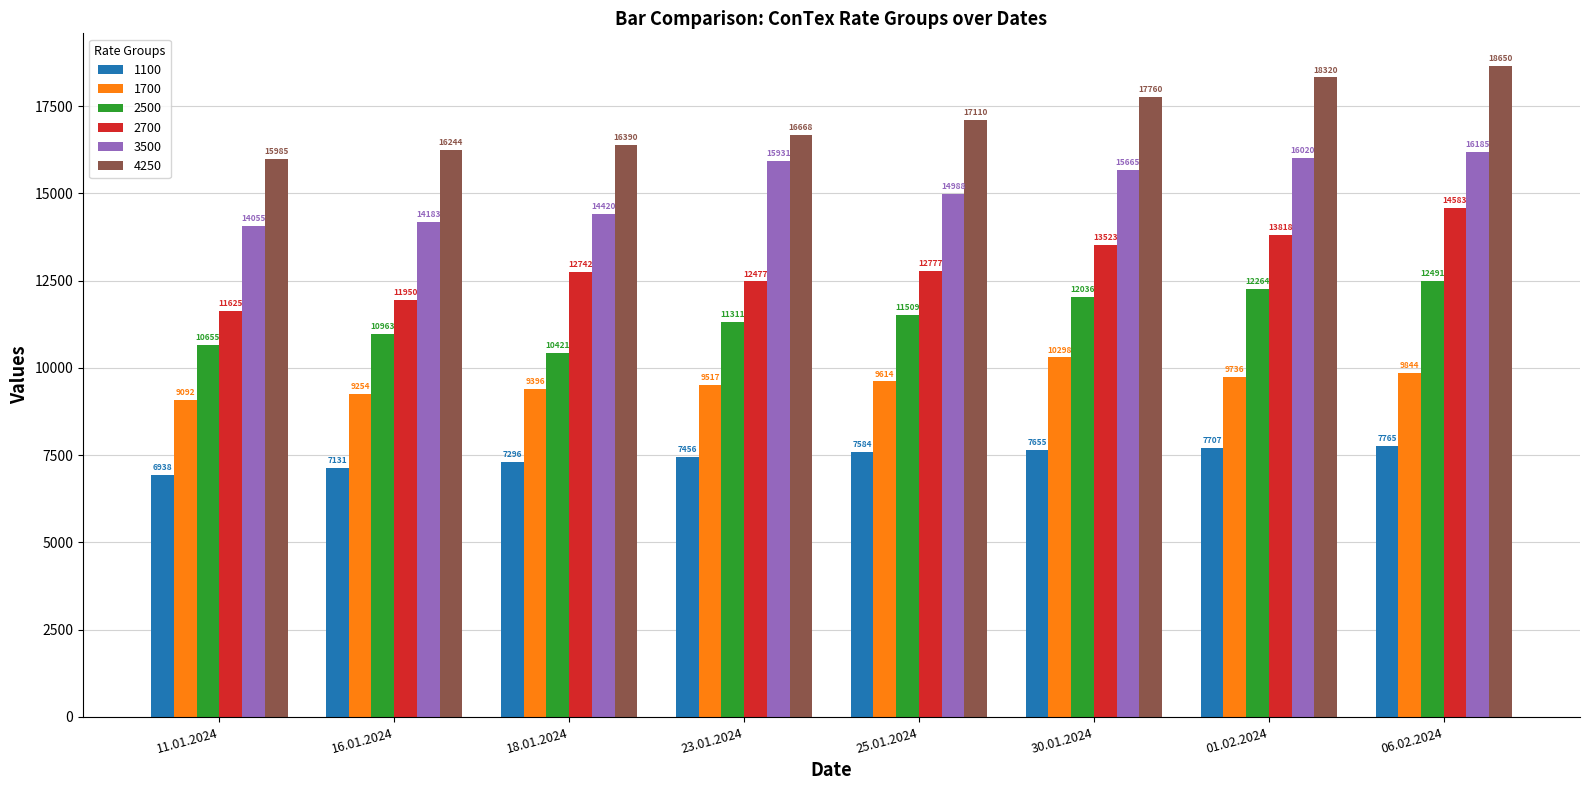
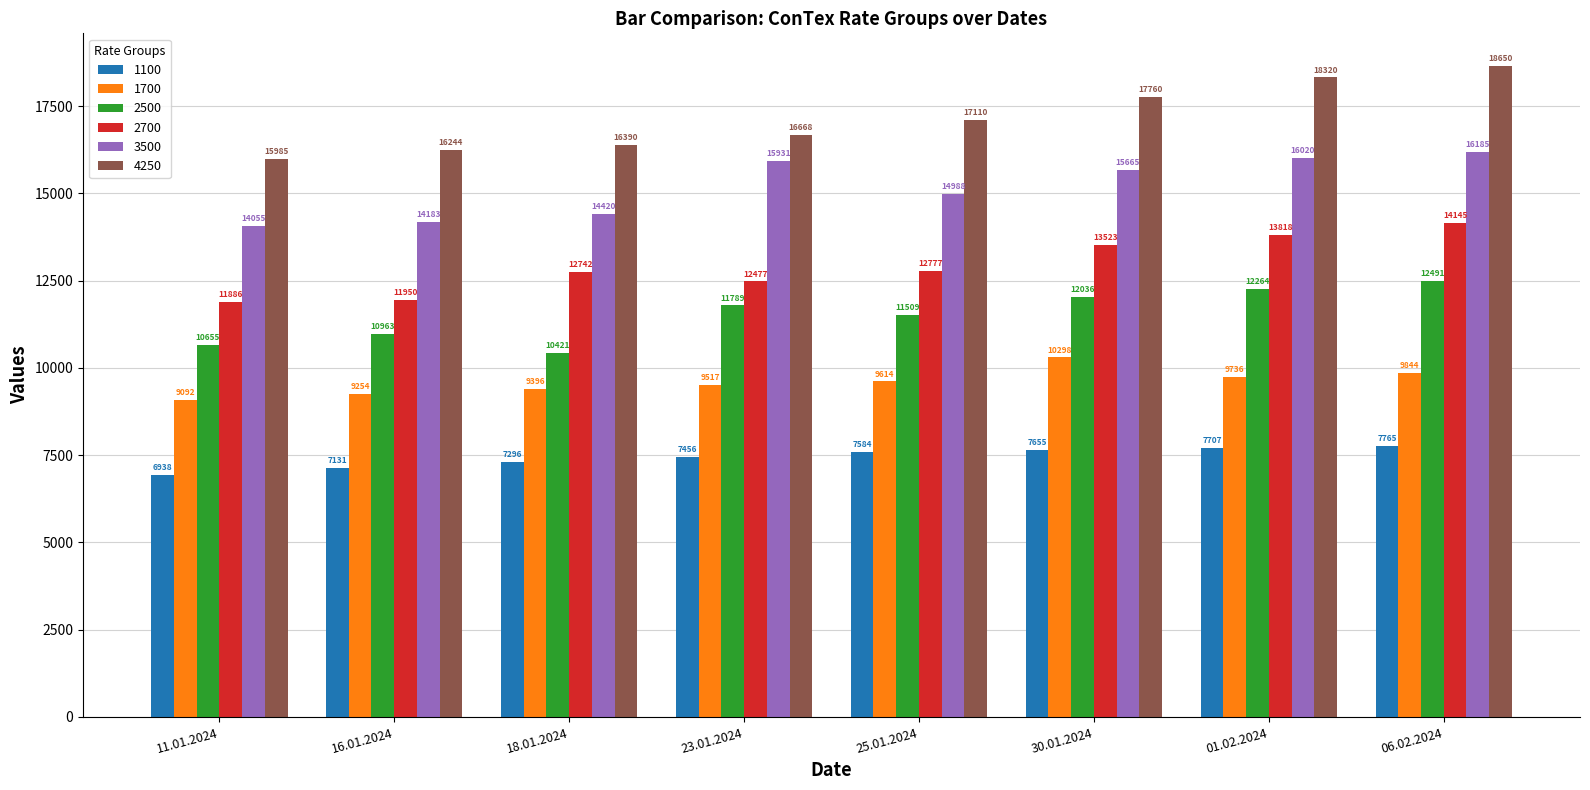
2700, 11.01.2024: 11625 -> 11886
2500, 23.01.2024: 11311 -> 11789
2700, 06.02.2024: 14583 -> 14145
